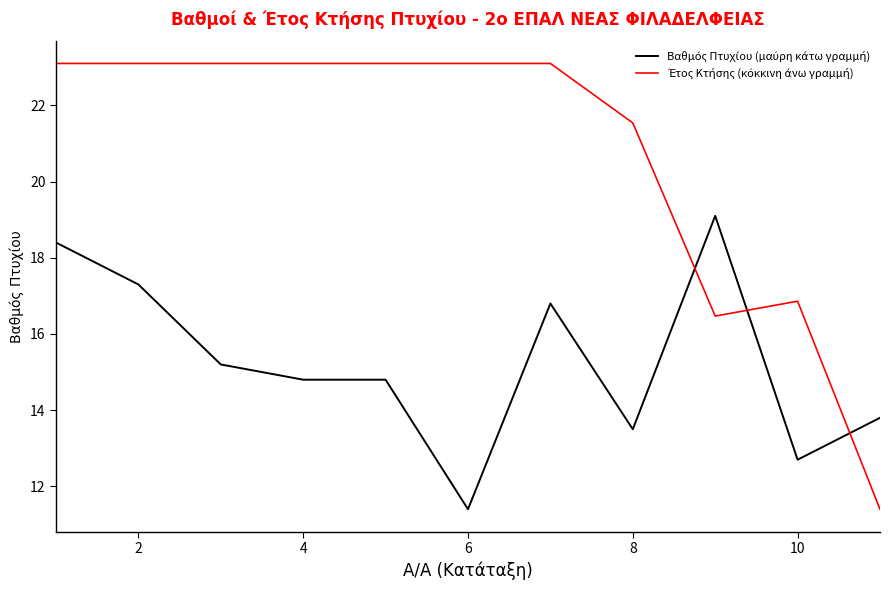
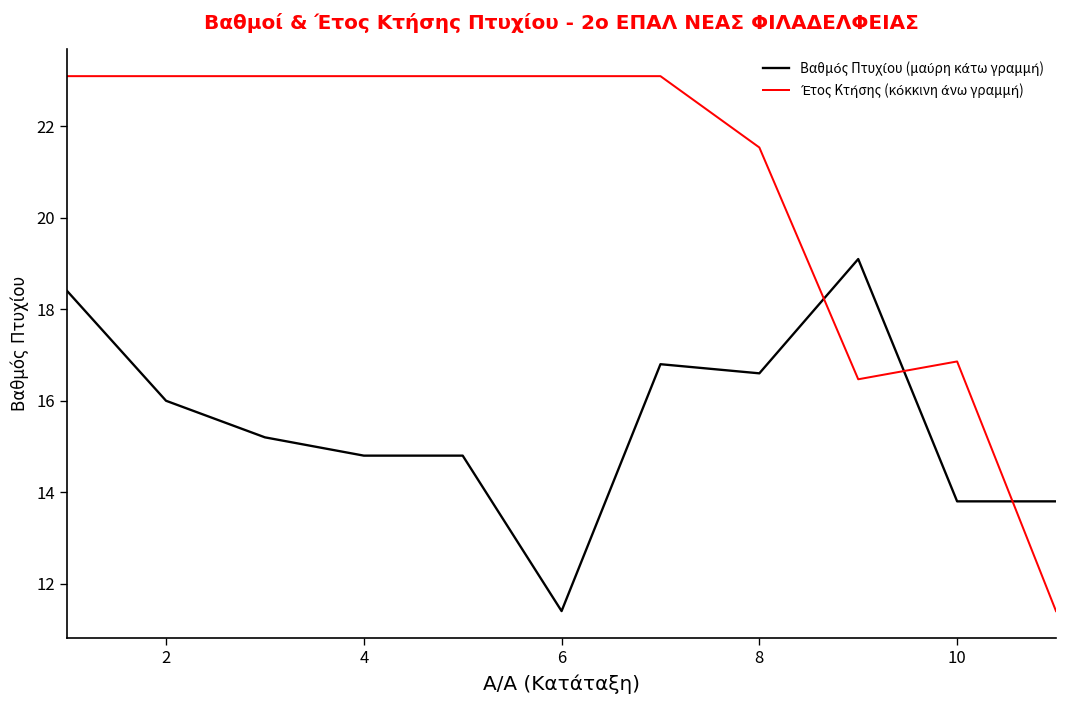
Βαθμός Πτυχίου (μαύρη κάτω γραμμή), 2: 17.3 -> 16.0
Βαθμός Πτυχίου (μαύρη κάτω γραμμή), 8: 13.5 -> 16.6
Βαθμός Πτυχίου (μαύρη κάτω γραμμή), 10: 12.7 -> 13.8
